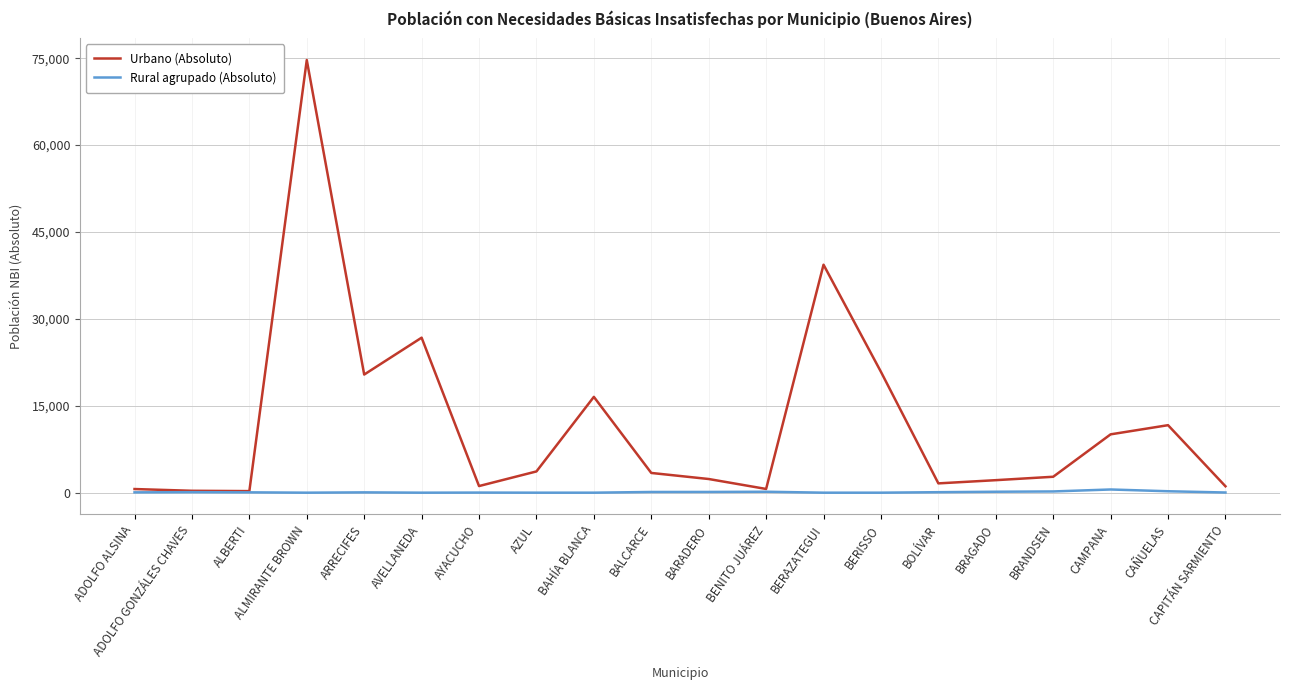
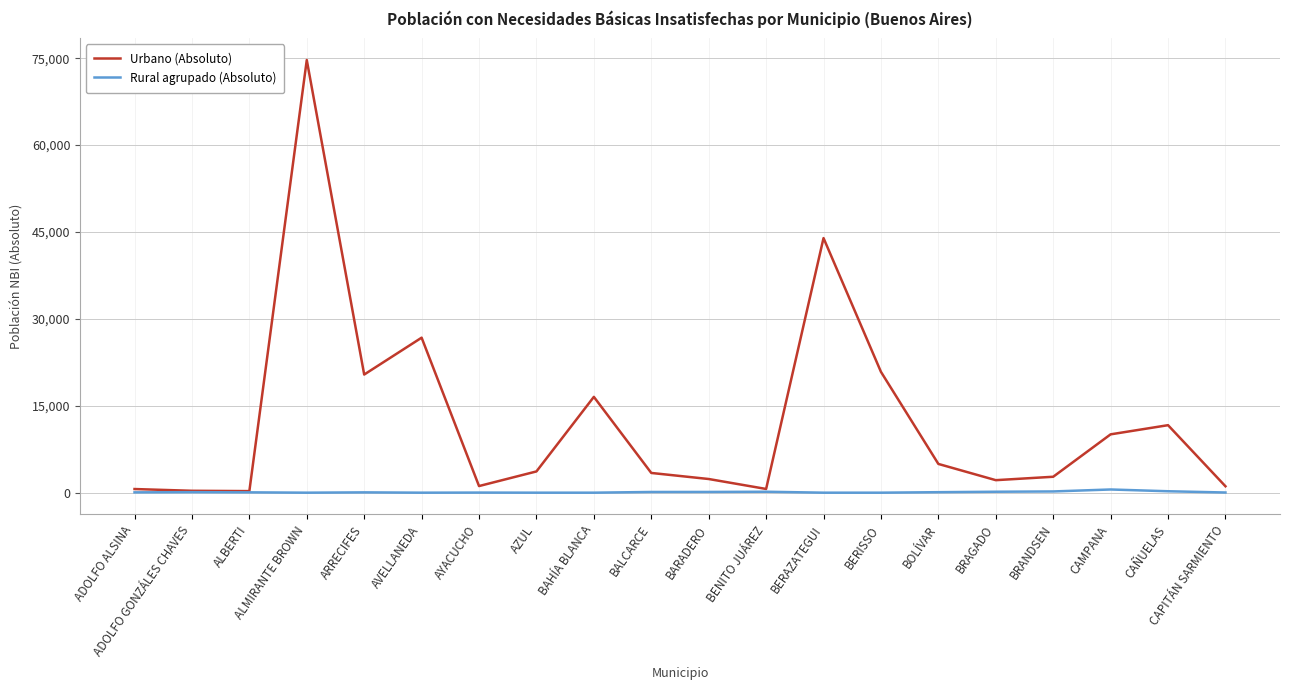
Urbano (Absoluto), BERAZATEGUI: 39,000 -> 44,000
Urbano (Absoluto), BOLÍVAR: 2,000 -> 5,000
